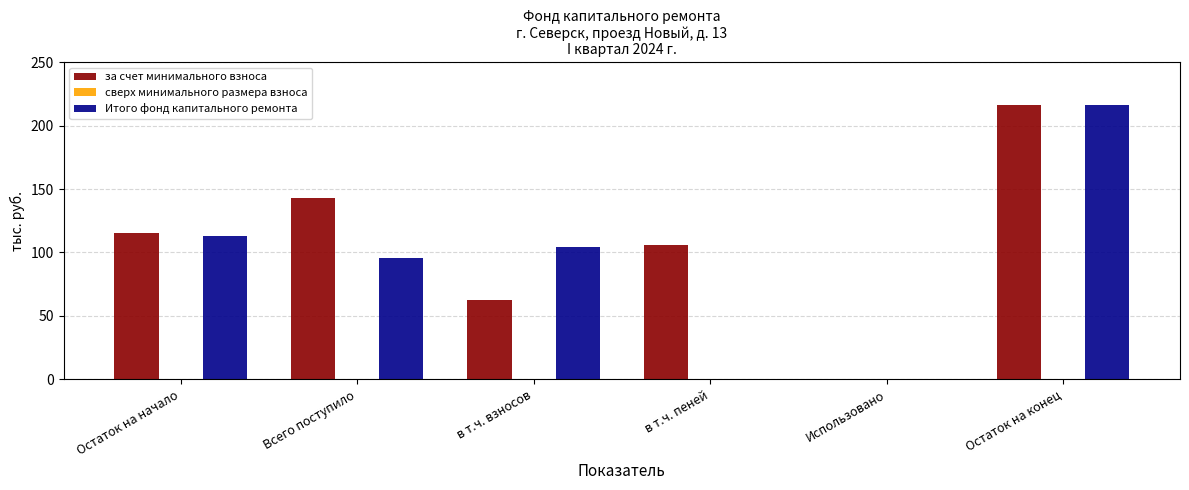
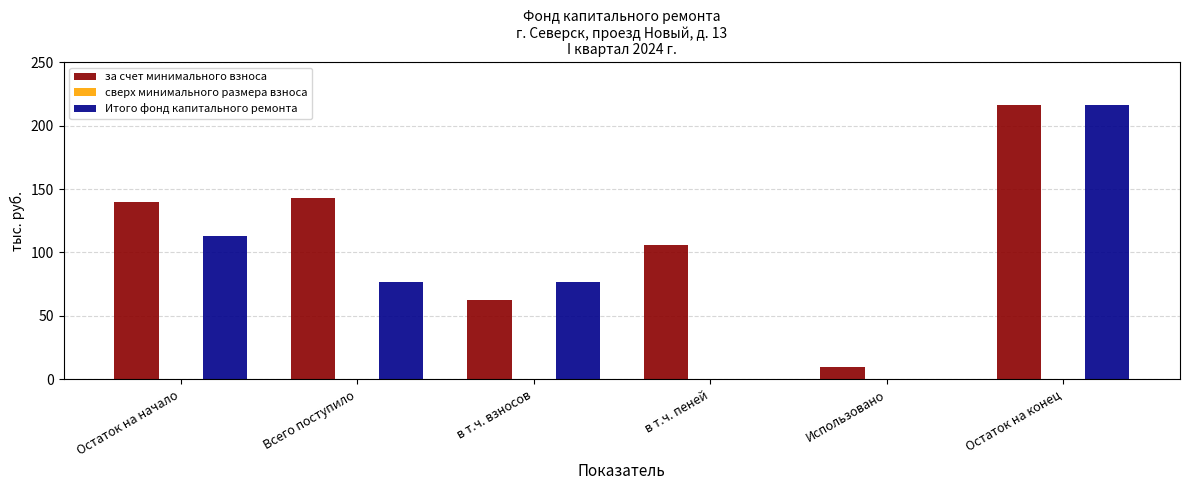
за счет минимального взноса, Остаток на начало: 116 -> 140
Итого фонд капитального ремонта, Всего поступило: 96 -> 77
Итого фонд капитального ремонта, в т.ч. взносов: 105 -> 77
за счет минимального взноса, Использовано: 0 -> 9
